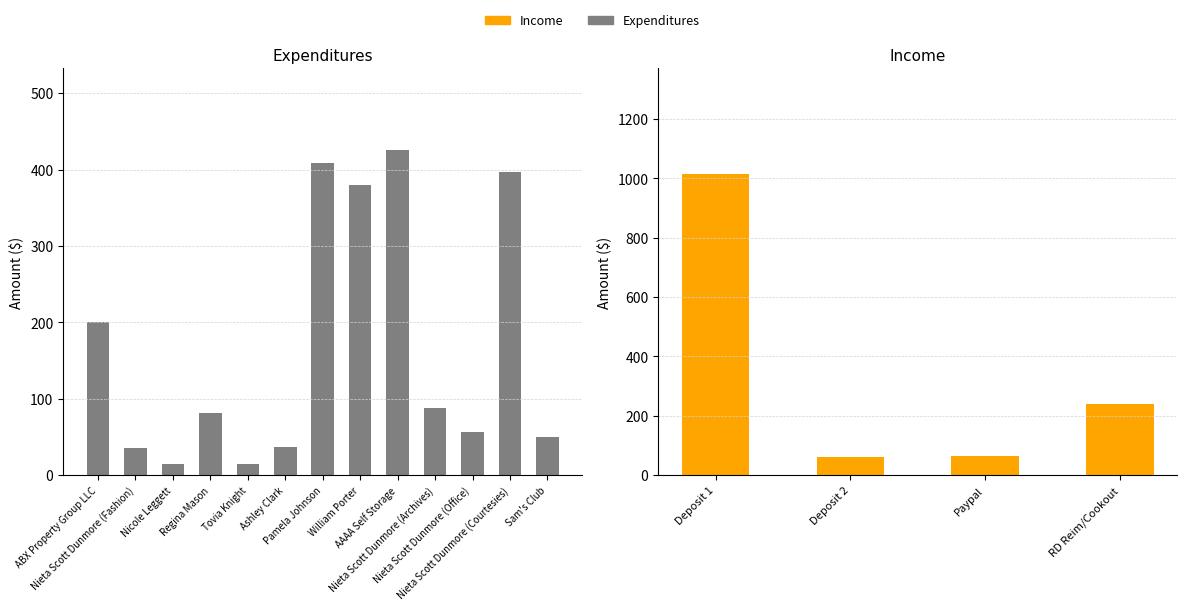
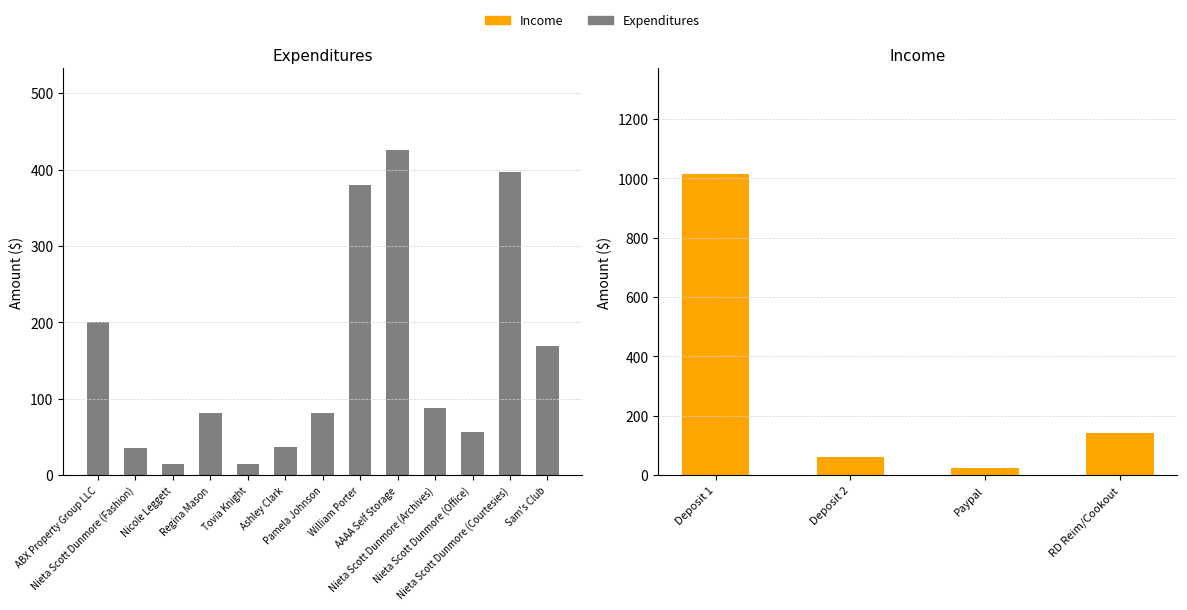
Expenditures, Pamela Johnson: 410 -> 80
Expenditures, Sam's Club: 50 -> 170
Income, Paypal: 70 -> 30
Income, RD Reim/Cookout: 240 -> 140
